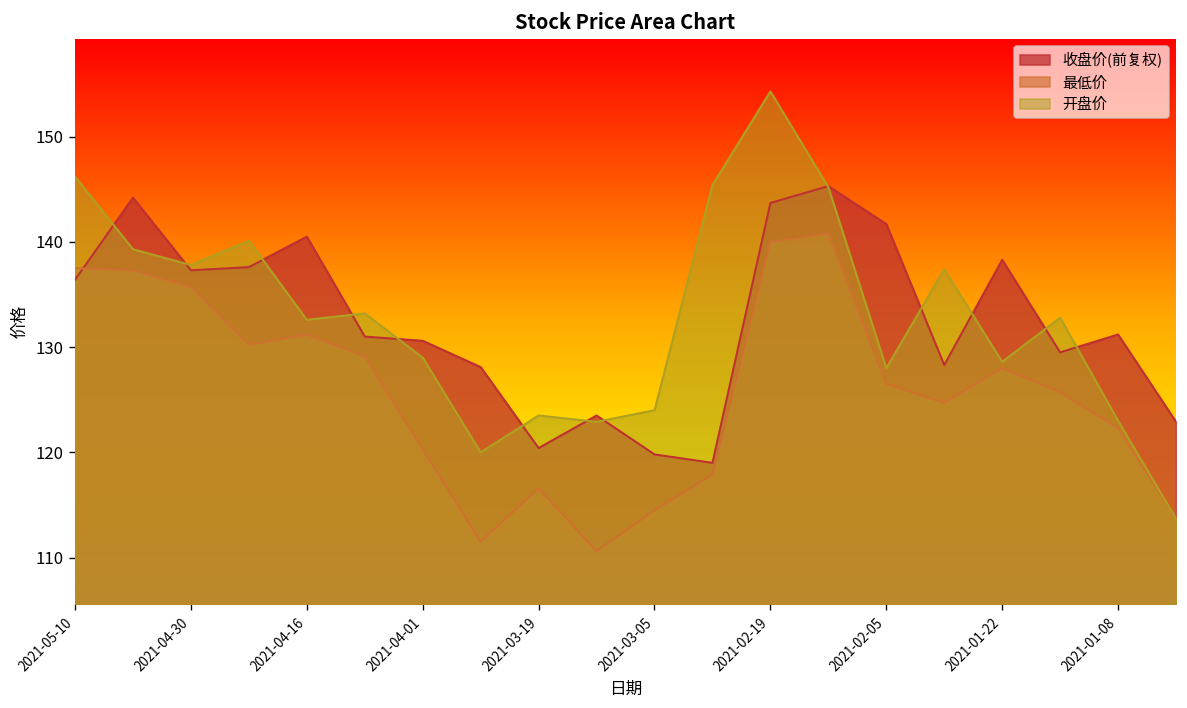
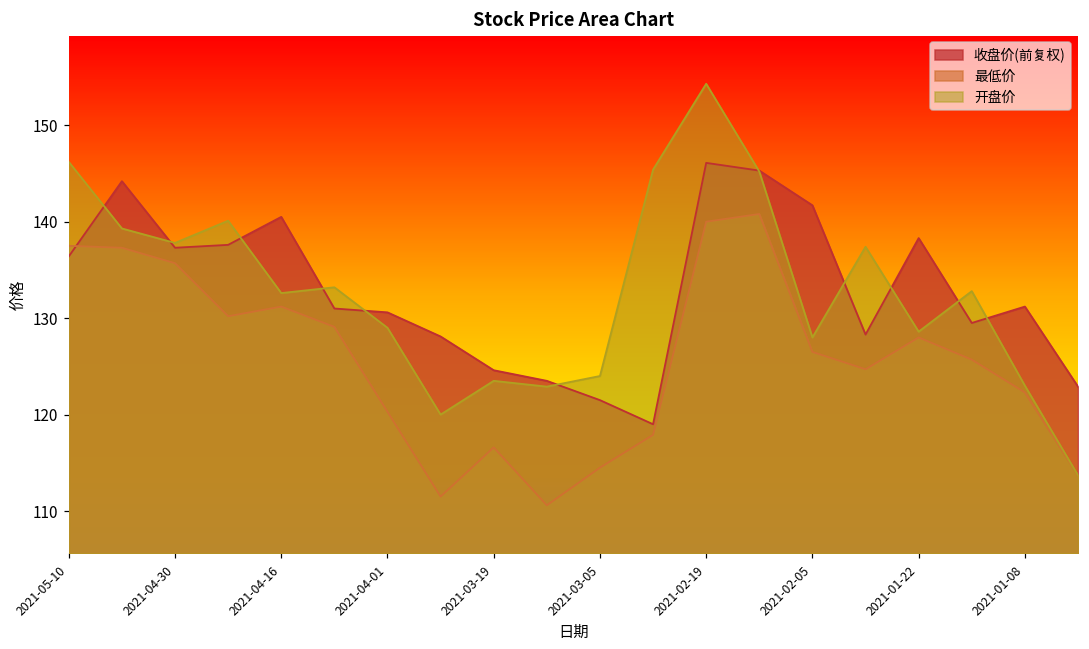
收盘价(前复权), 2021-03-19: 120 -> 125
收盘价(前复权), 2021-03-05: 120 -> 122
收盘价(前复权), 2021-02-19: 144 -> 146
